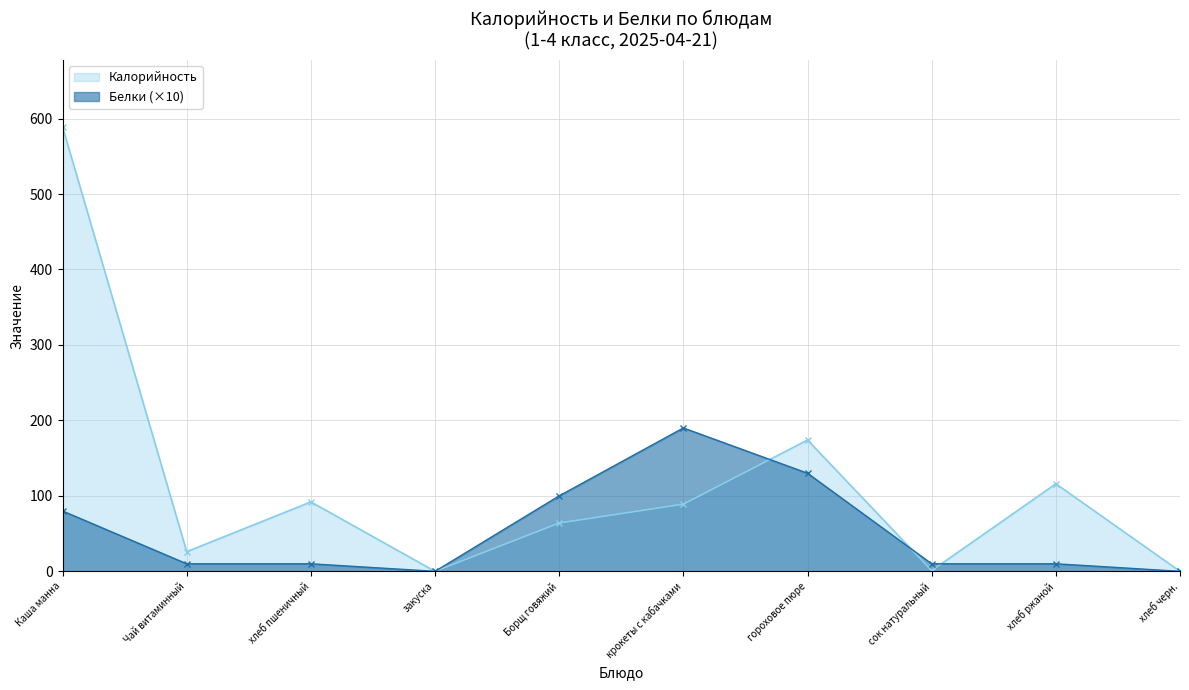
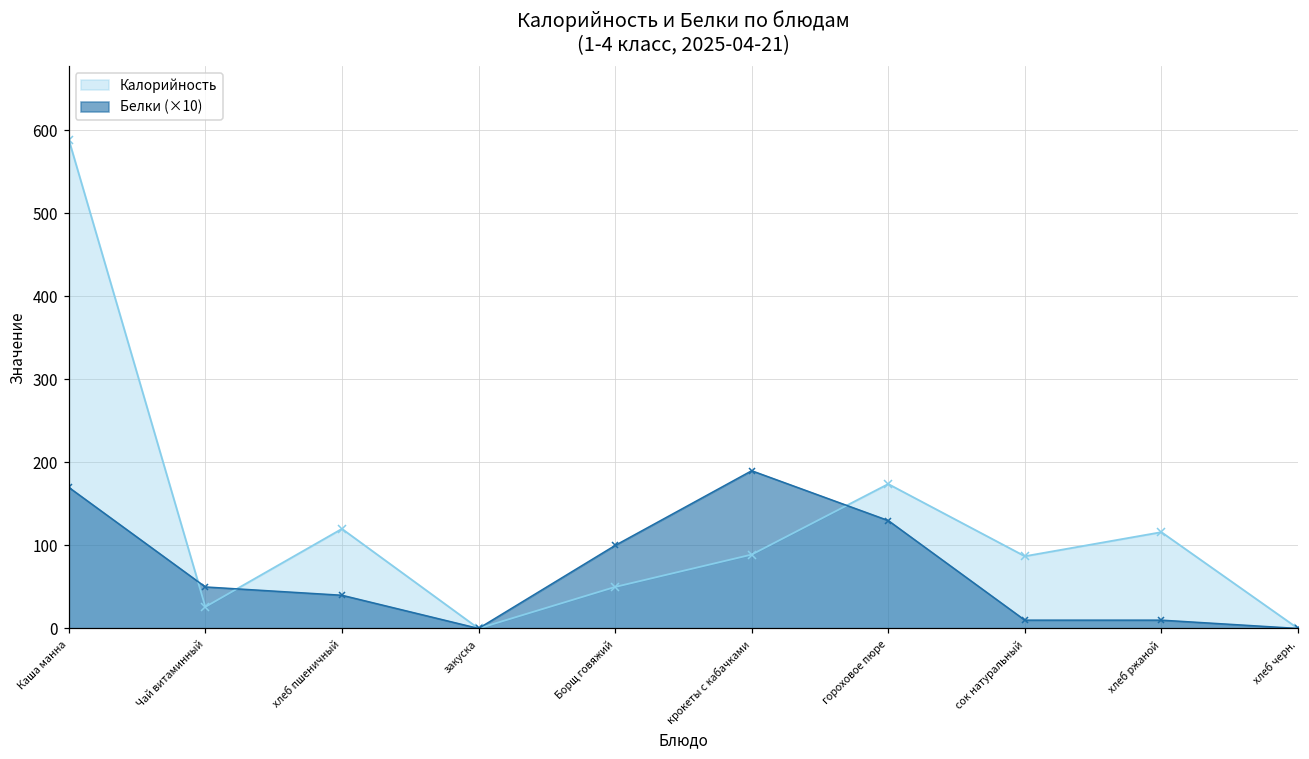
Белки (×10), Каша манна: 80 -> 170
Белки (×10), Чай витаминный: 10 -> 50
Калорийность, хлеб пшеничный: 90 -> 120
Белки (×10), хлеб пшеничный: 10 -> 40
Калорийность, Борщ говяжий: 60 -> 50
Калорийность, сок натуральный: 0 -> 90
